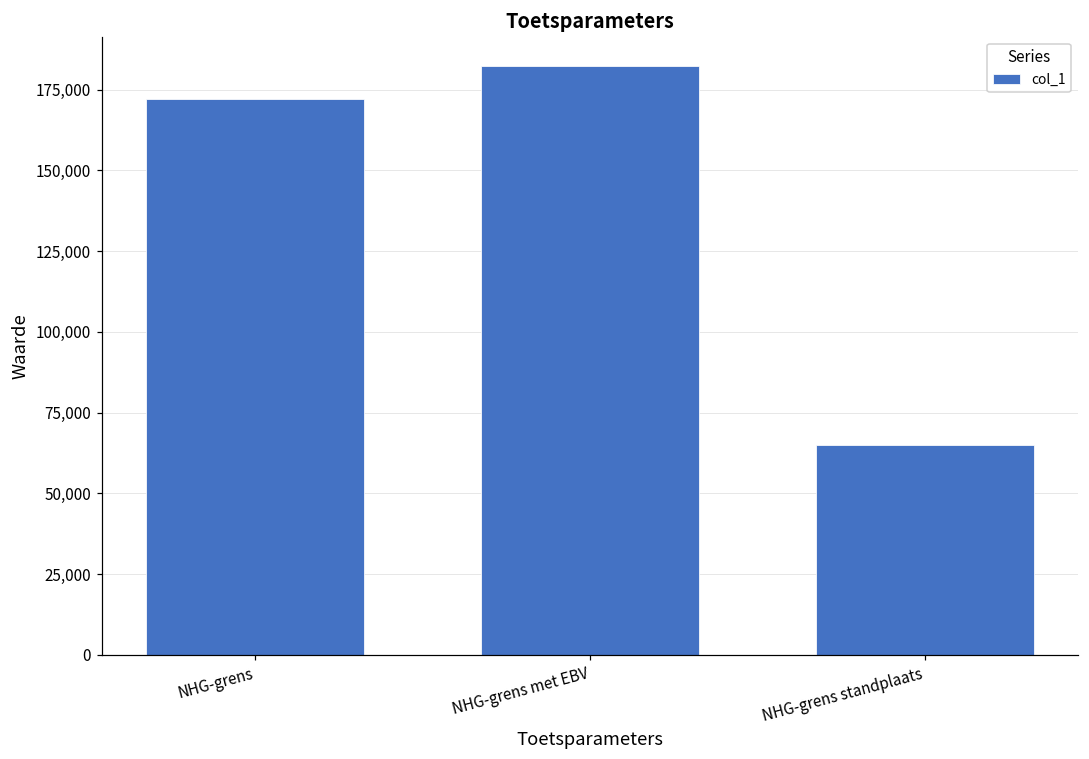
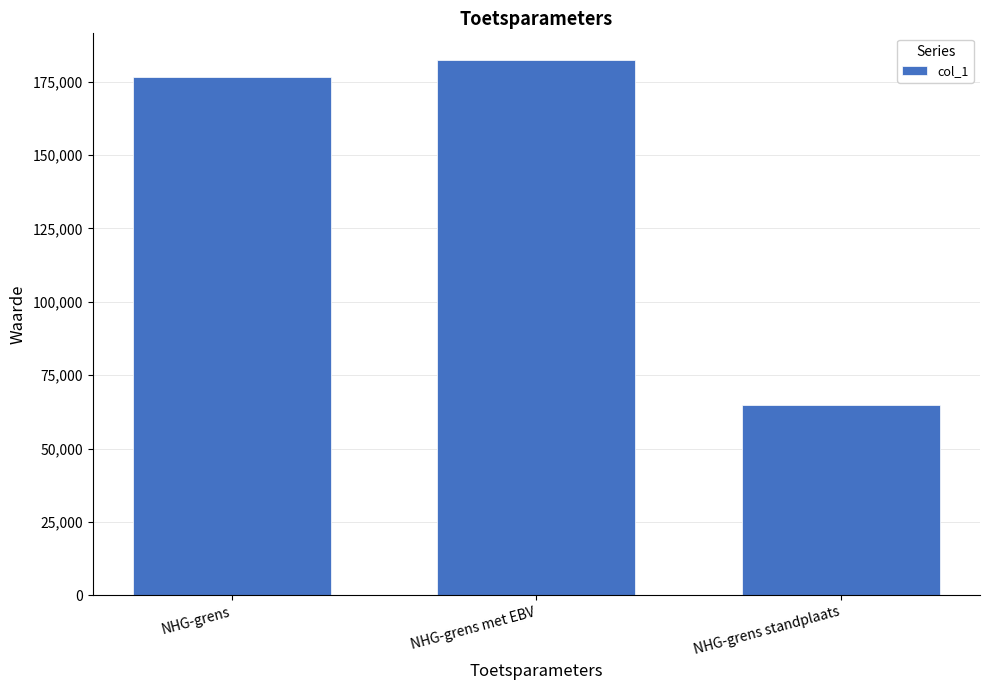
NHG-grens: 172,000 -> 177,000
